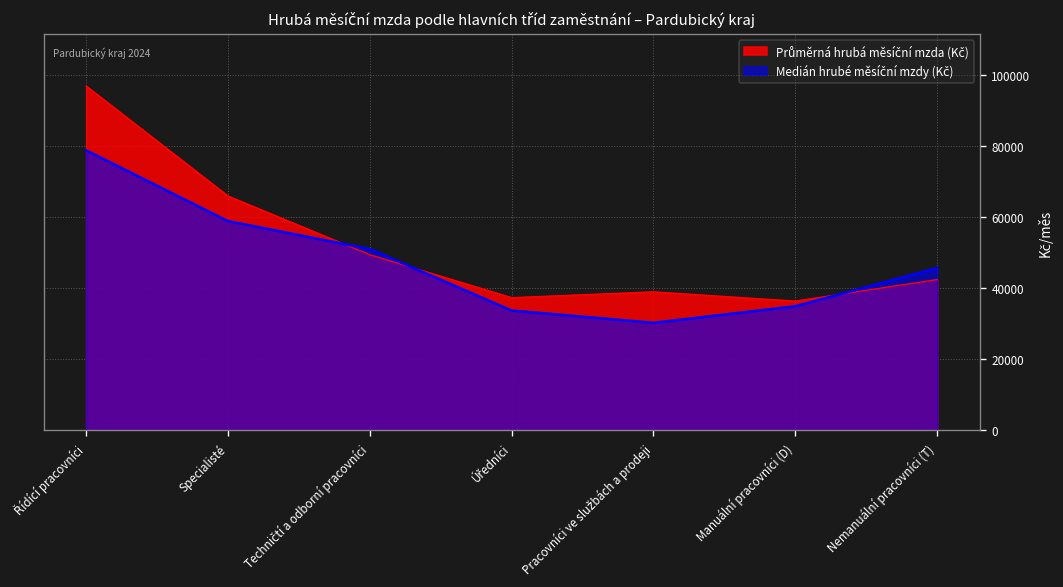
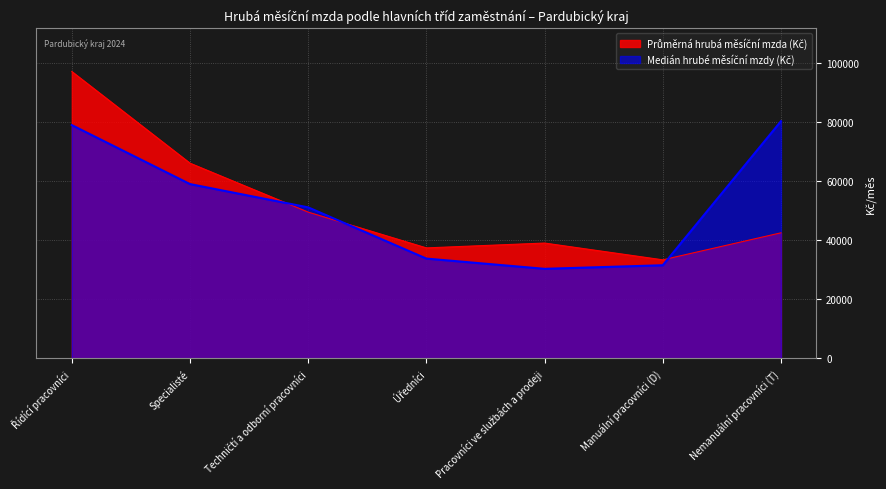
Průměrná hrubá měsíční mzda (Kč), Manuální pracovníci (D): 36000 -> 33000
Medián hrubé měsíční mzdy (Kč), Manuální pracovníci (D): 35000 -> 32000
Medián hrubé měsíční mzdy (Kč), Nemanuální pracovníci (T): 46000 -> 80000
